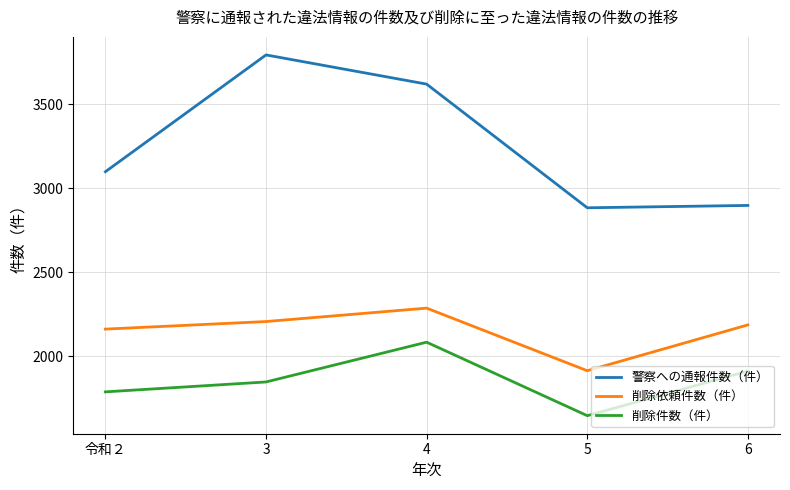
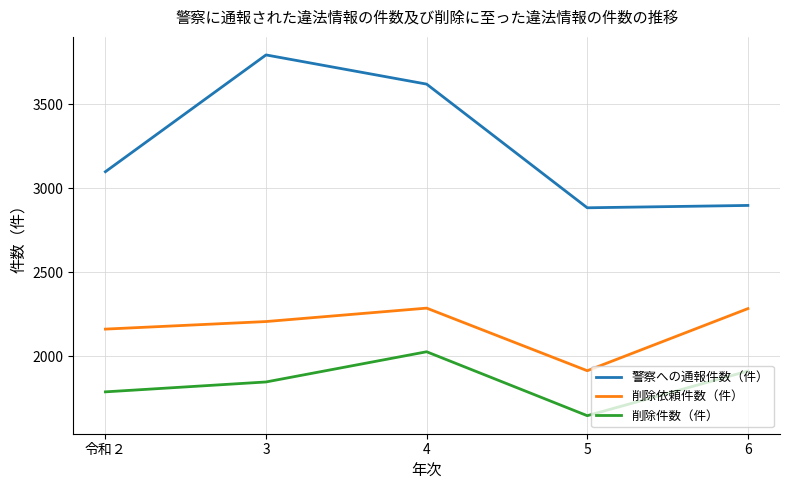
削除件数（件）, 4: 2080 -> 2030
削除依頼件数（件）, 6: 2190 -> 2280
